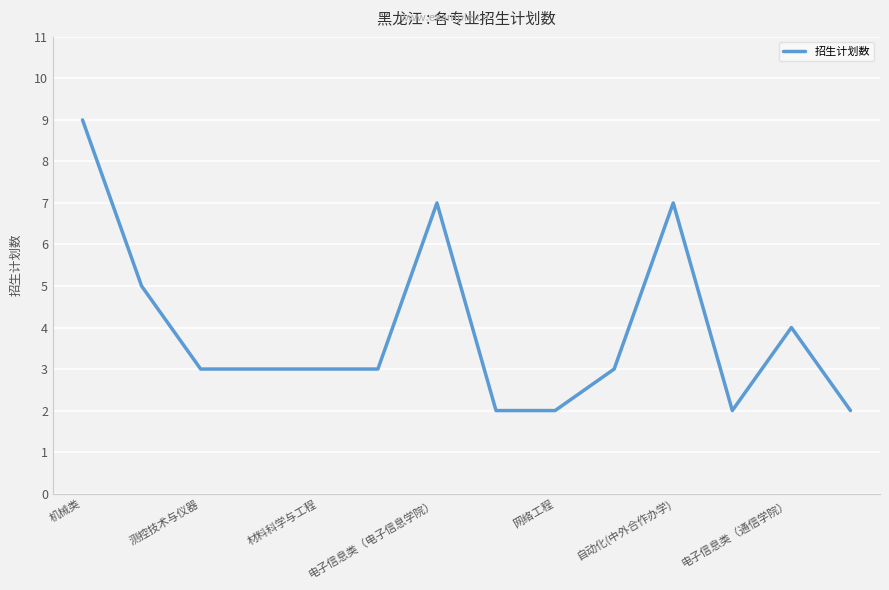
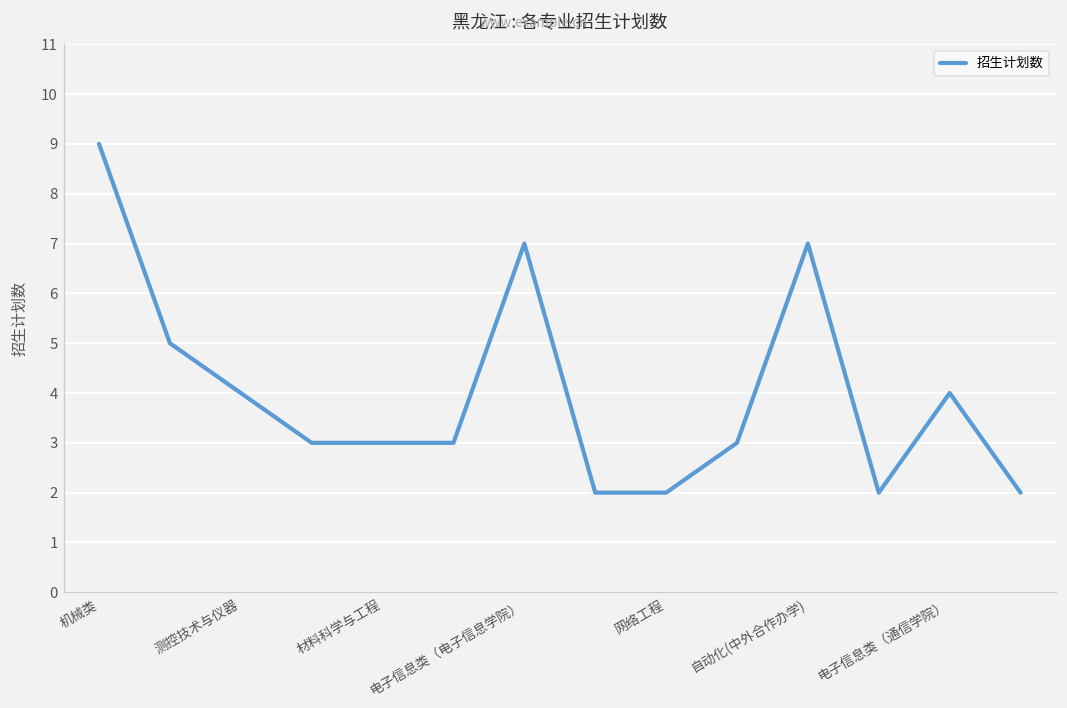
测控技术与仪器: 3 -> 4
